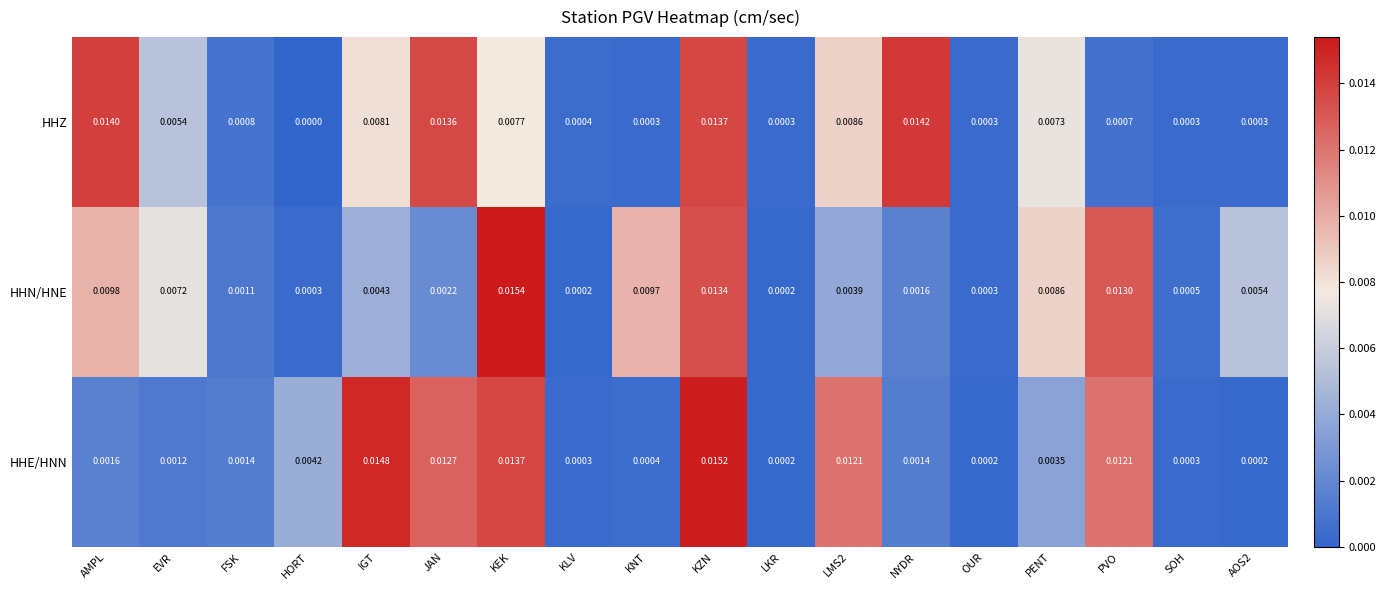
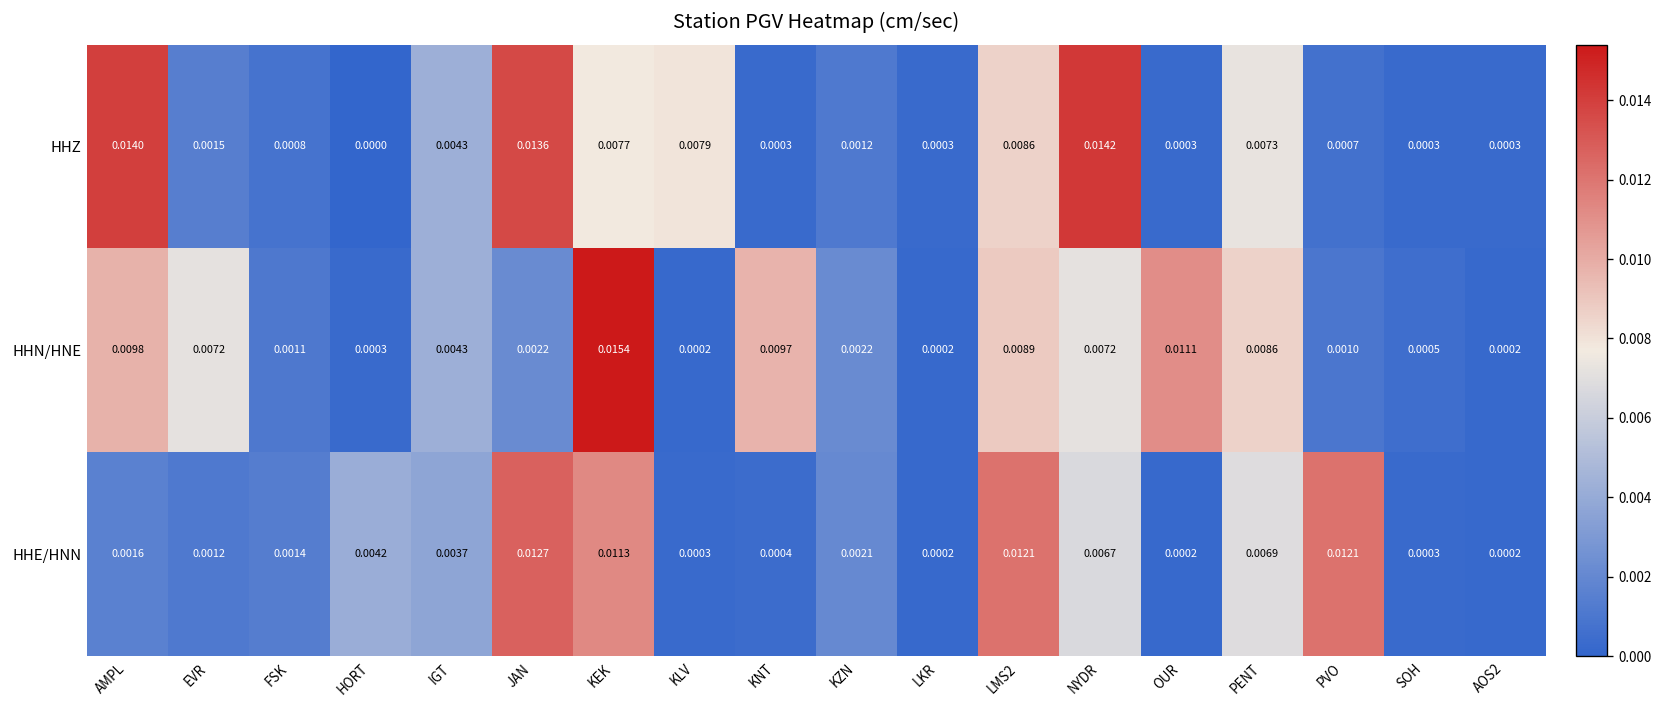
HHZ, EVR: 0.0054 -> 0.0015
HHZ, IGT: 0.0081 -> 0.0043
HHZ, KLV: 0.0004 -> 0.0079
HHZ, KZN: 0.0137 -> 0.0012
HHN/HNE, KZN: 0.0134 -> 0.0022
HHN/HNE, LMS2: 0.0039 -> 0.0089
HHN/HNE, NYDR: 0.0016 -> 0.0072
HHN/HNE, OUR: 0.0003 -> 0.0111
HHN/HNE, PVO: 0.0130 -> 0.0010
HHN/HNE, AOS2: 0.0054 -> 0.0002
HHE/HNN, IGT: 0.0148 -> 0.0037
HHE/HNN, KEK: 0.0137 -> 0.0113
HHE/HNN, KZN: 0.0152 -> 0.0021
HHE/HNN, NYDR: 0.0014 -> 0.0067
HHE/HNN, PENT: 0.0035 -> 0.0069
